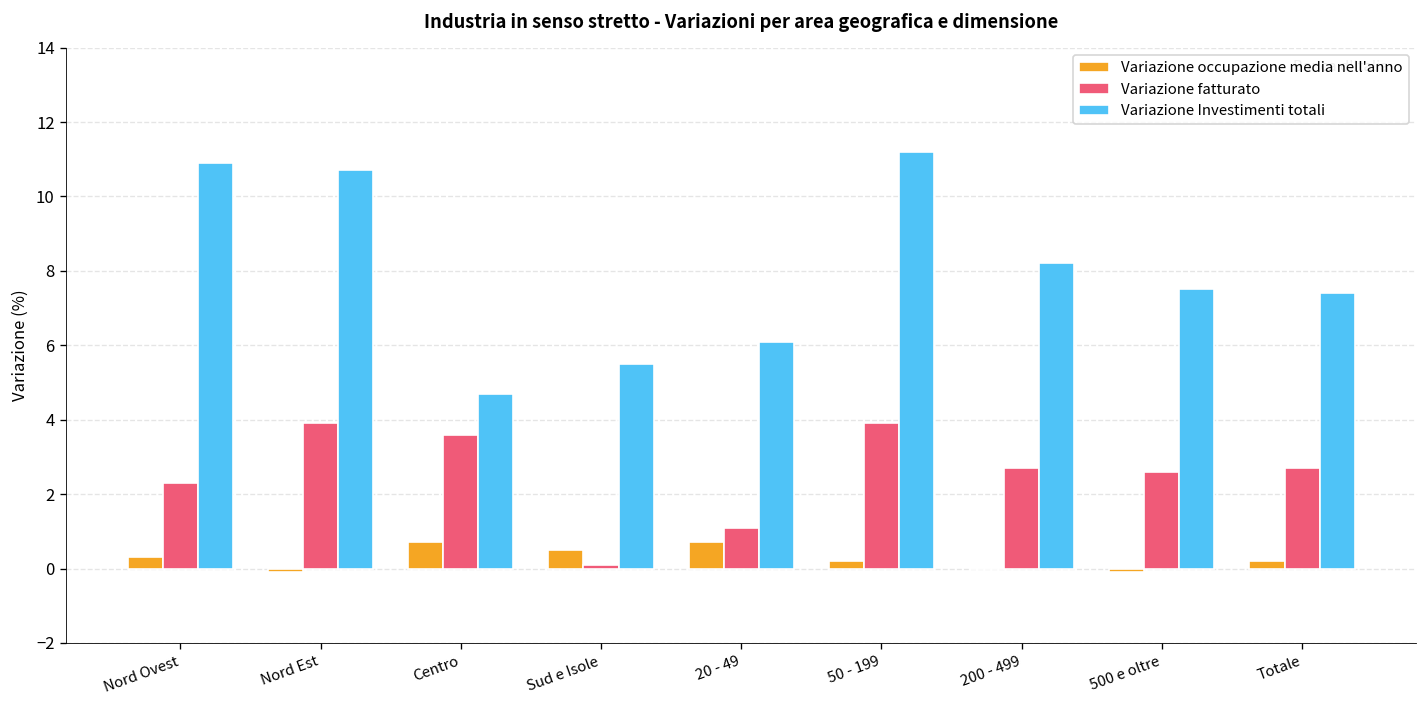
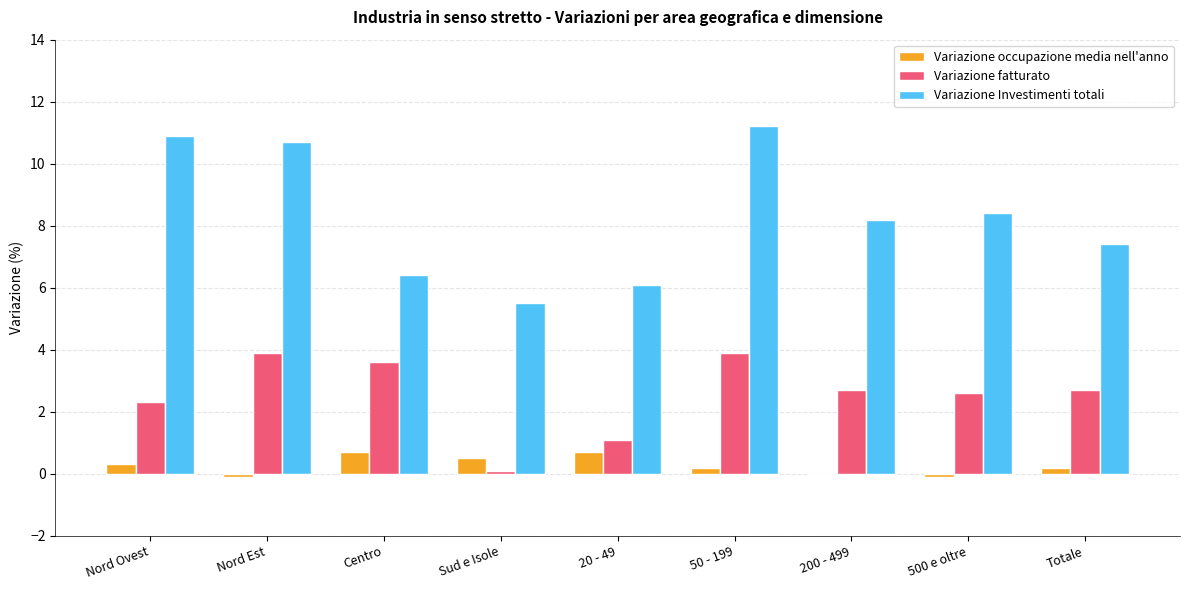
Variazione Investimenti totali, Centro: 4.7 -> 6.4
Variazione Investimenti totali, 500 e oltre: 7.5 -> 8.4
